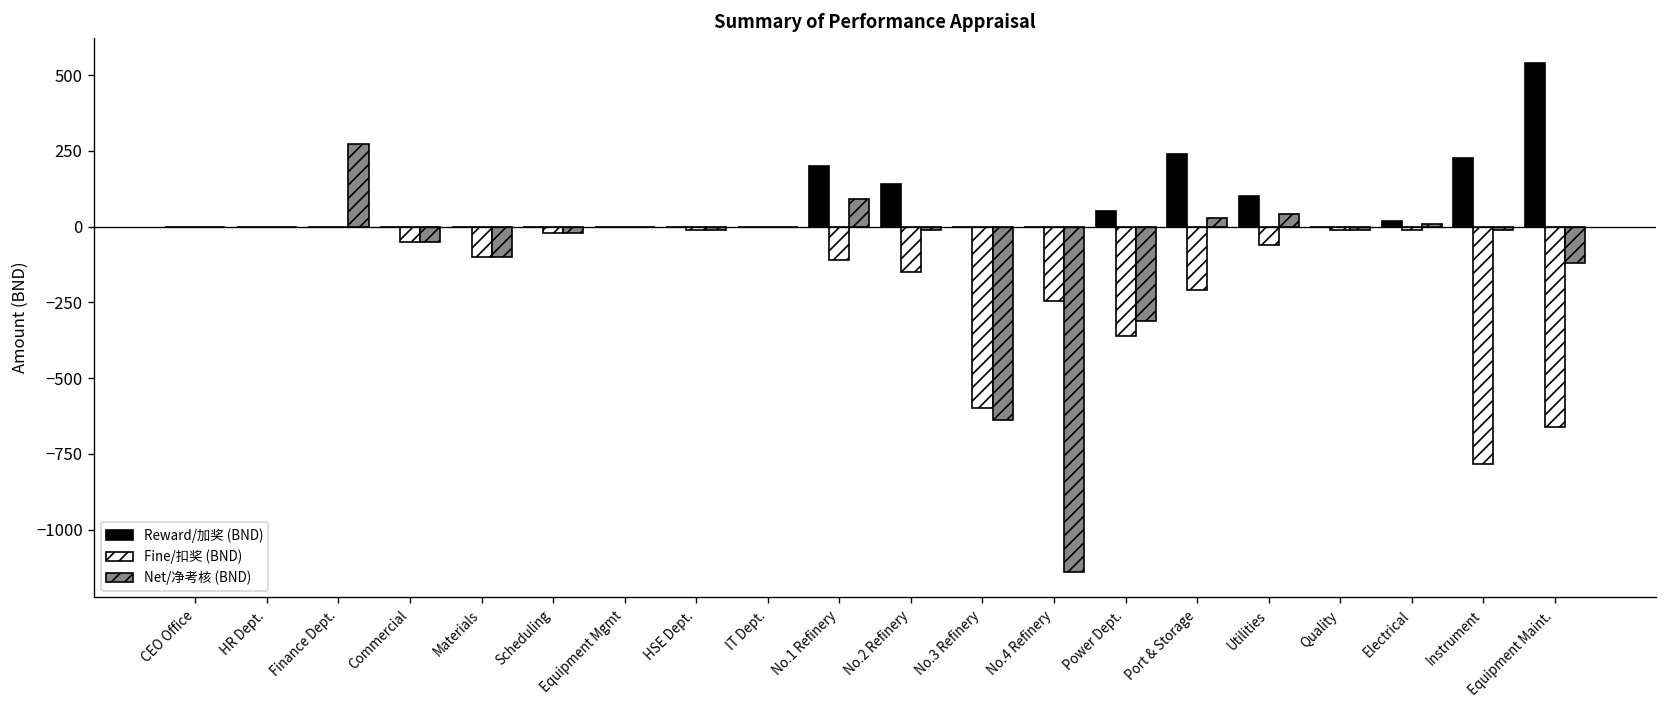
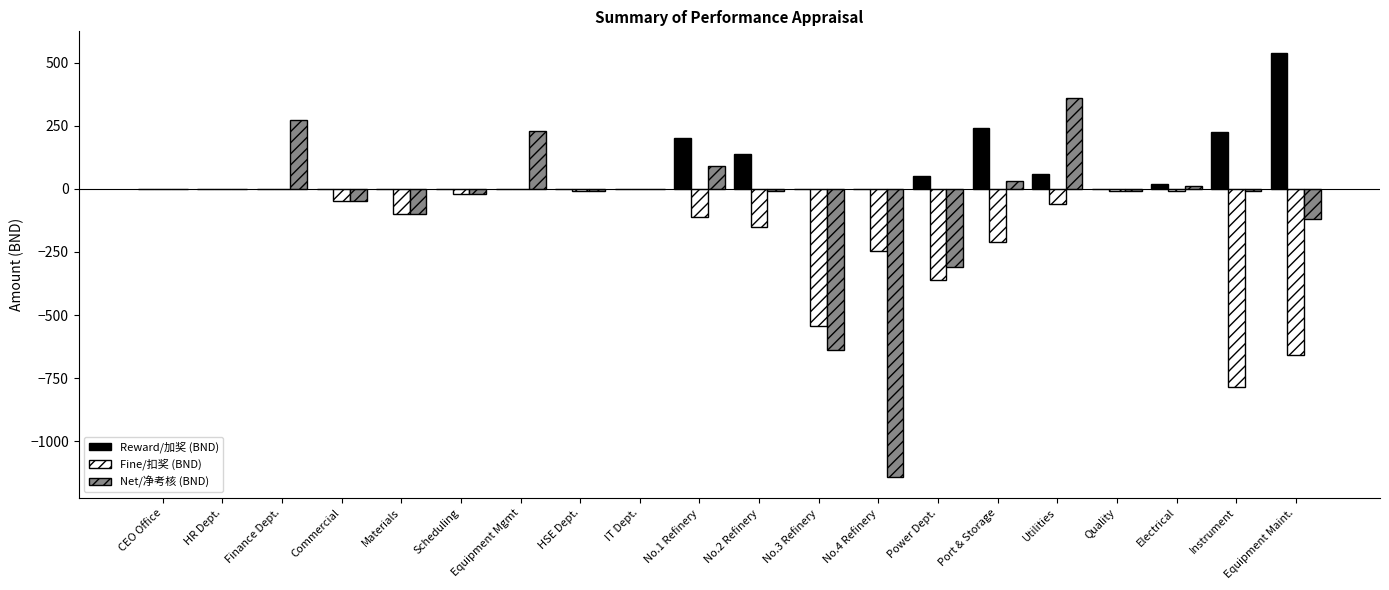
Net/净考核 (BND), Equipment Mgmt: 0 -> 230
Fine/扣奖 (BND), No.3 Refinery: -600 -> -540
Reward/加奖 (BND), Utilities: 100 -> 60
Net/净考核 (BND), Utilities: 40 -> 360
